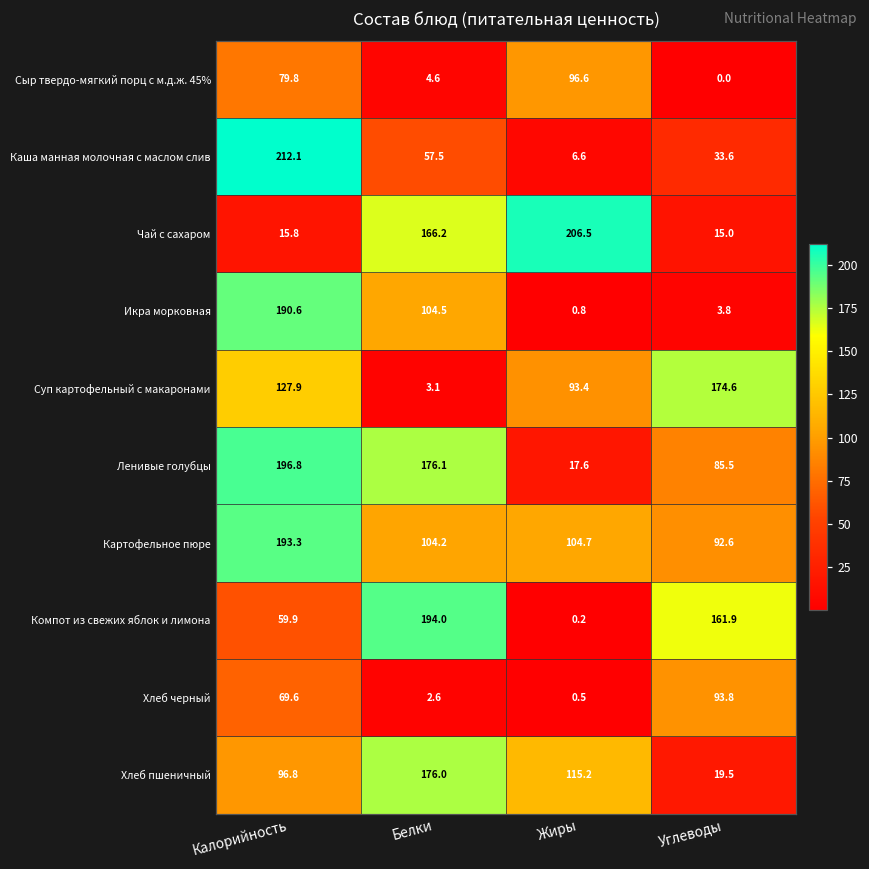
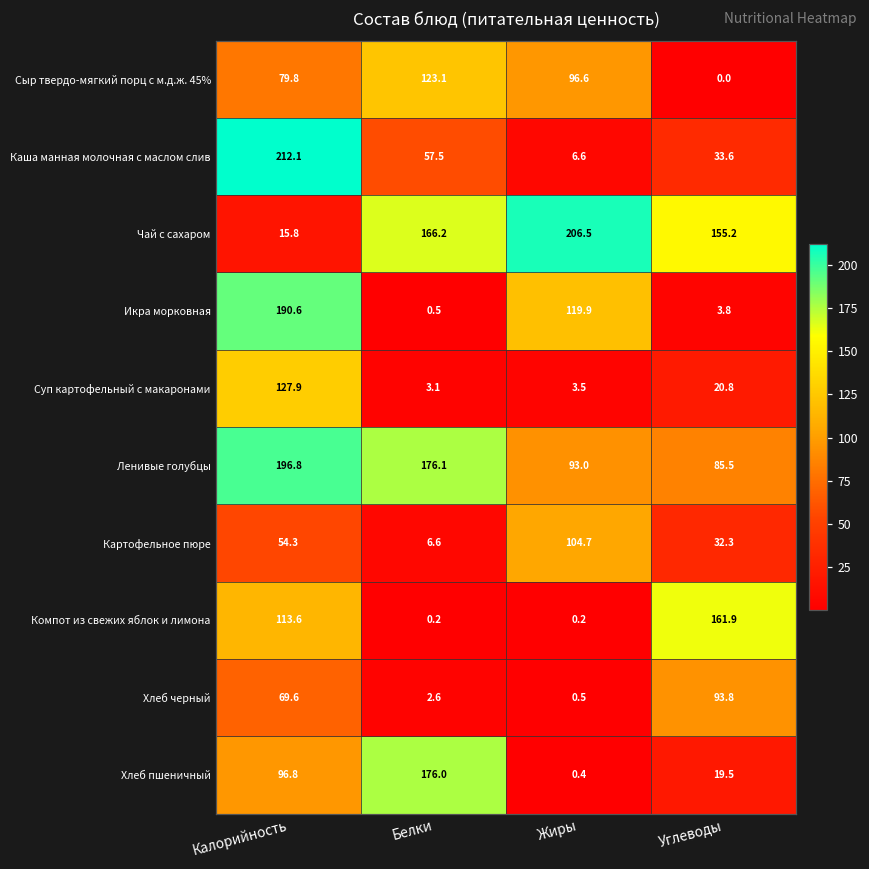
Сыр твердо-мягкий порц с м.д.ж. 45%, Белки: 4.6 -> 123.1
Чай с сахаром, Углеводы: 15.0 -> 155.2
Икра морковная, Белки: 104.5 -> 0.5
Икра морковная, Жиры: 0.8 -> 119.9
Суп картофельный с макаронами, Жиры: 93.4 -> 3.5
Суп картофельный с макаронами, Углеводы: 174.6 -> 20.8
Ленивые голубцы, Жиры: 17.6 -> 93.0
Картофельное пюре, Калорийность: 193.3 -> 54.3
Картофельное пюре, Белки: 104.2 -> 6.6
Картофельное пюре, Углеводы: 92.6 -> 32.3
Компот из свежих яблок и лимона, Калорийность: 59.9 -> 113.6
Компот из свежих яблок и лимона, Белки: 194.0 -> 0.2
Хлеб пшеничный, Жиры: 115.2 -> 0.4
